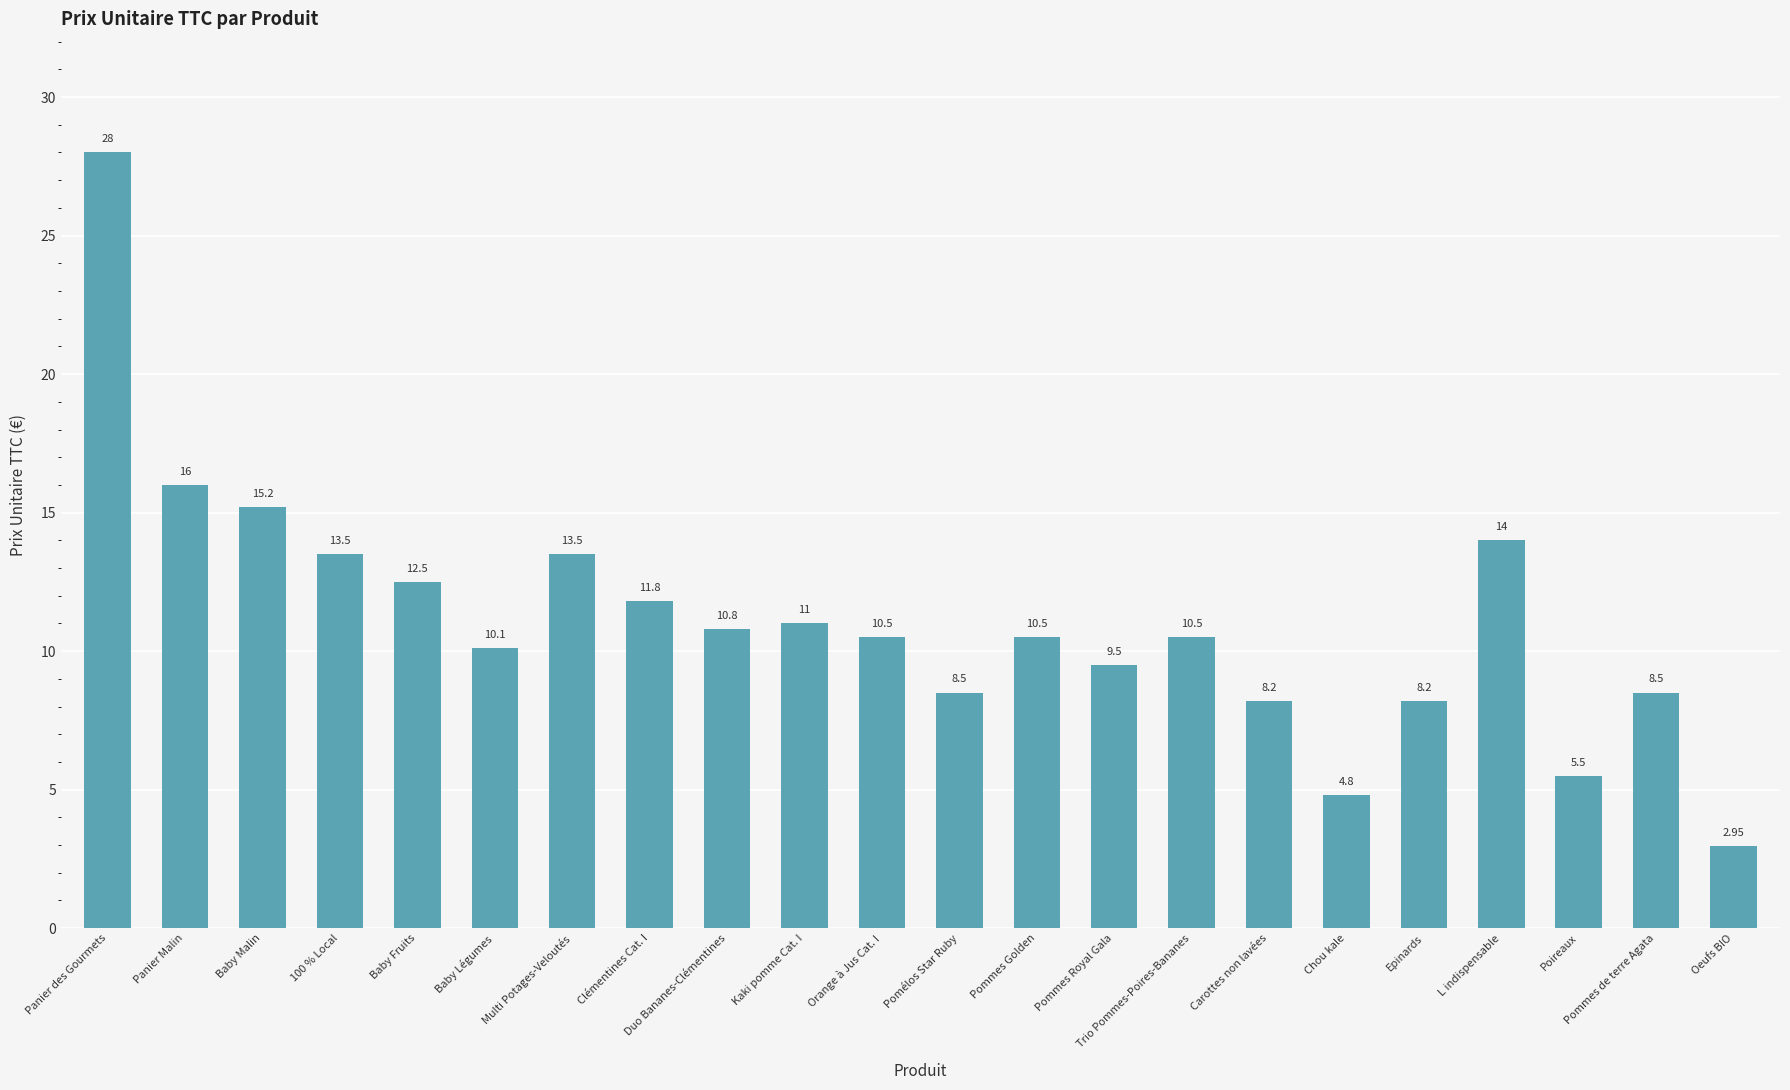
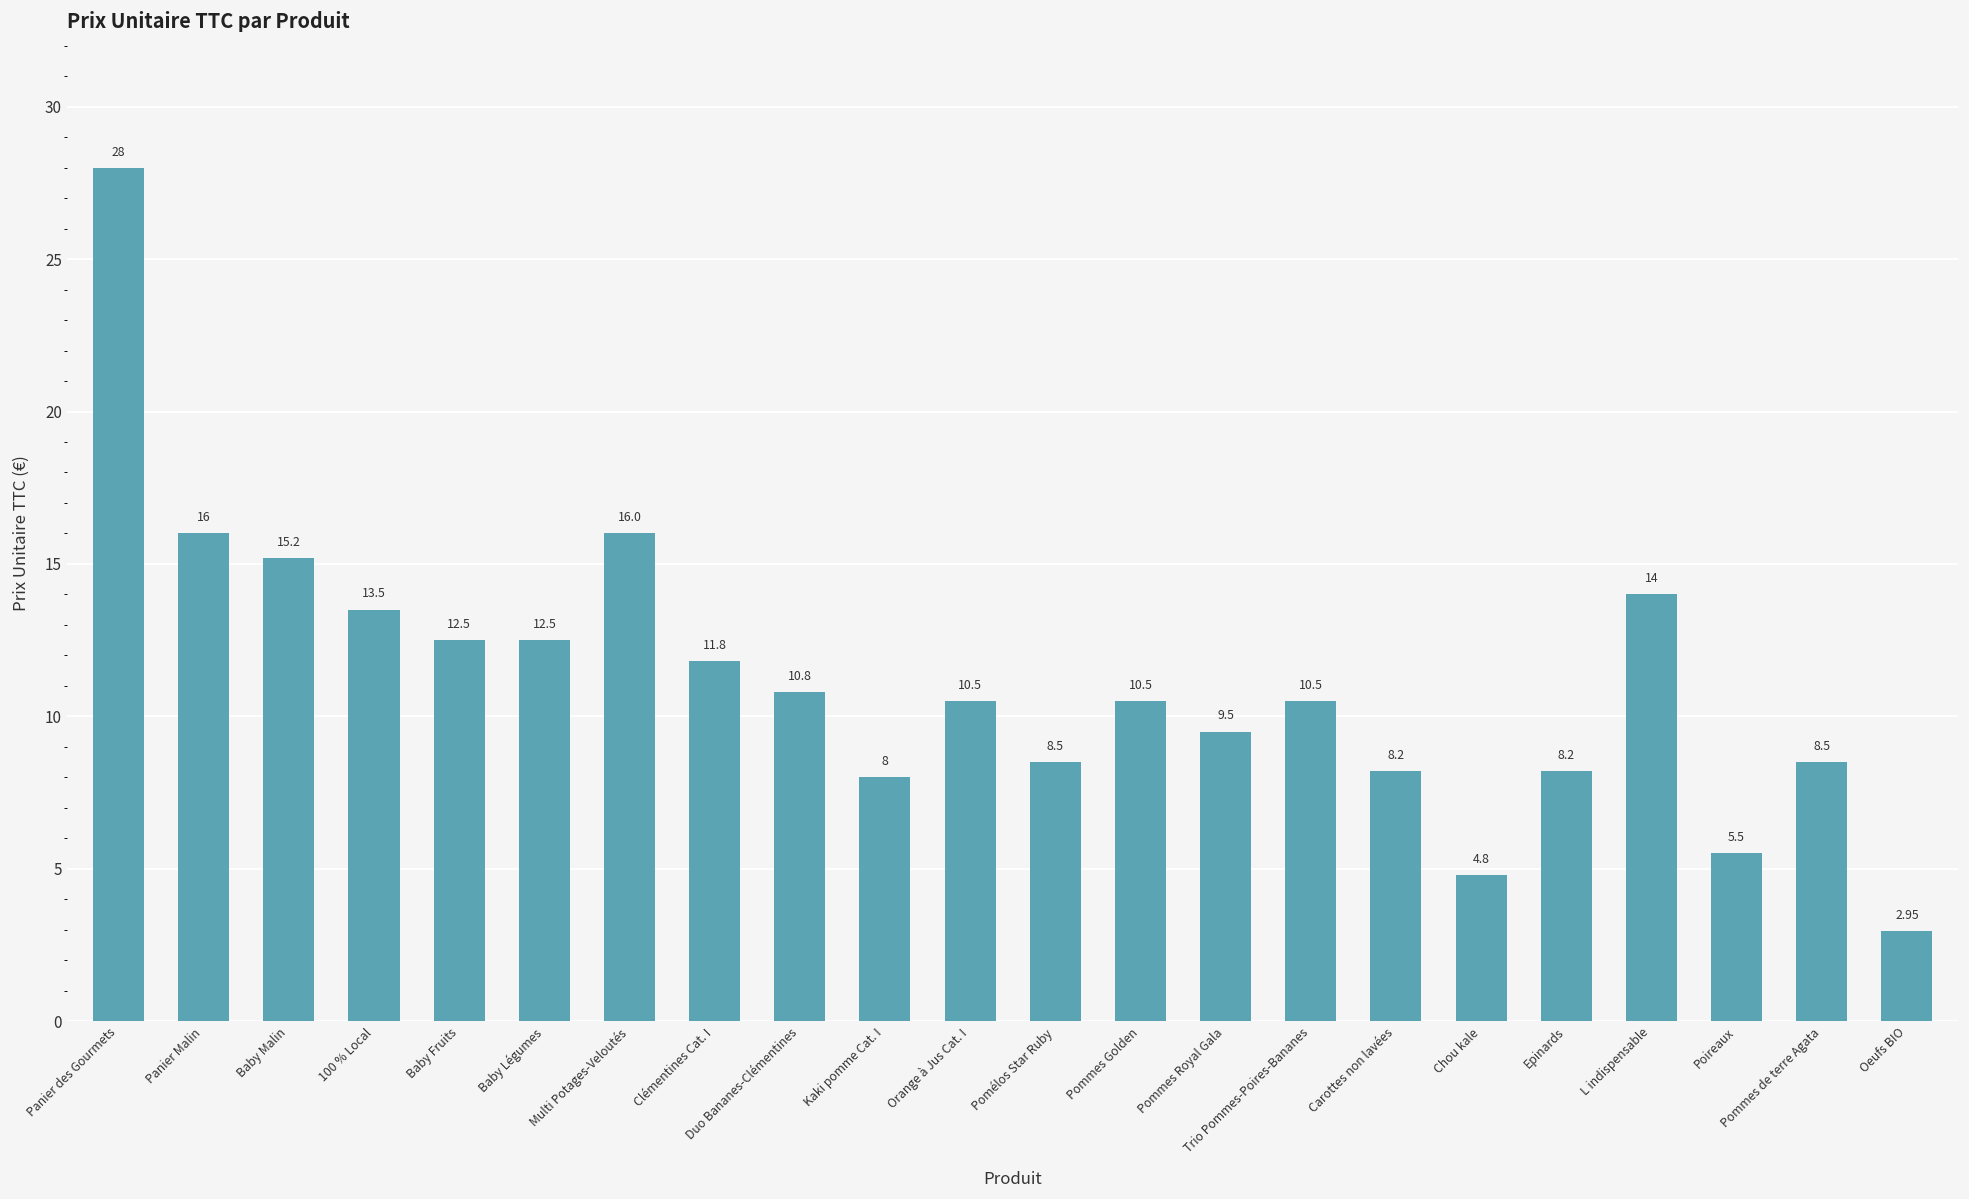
Baby Légumes: 10.1 -> 12.5
Multi Potages-Veloutés: 13.5 -> 16.0
Kaki pomme Cat. I: 11 -> 8
